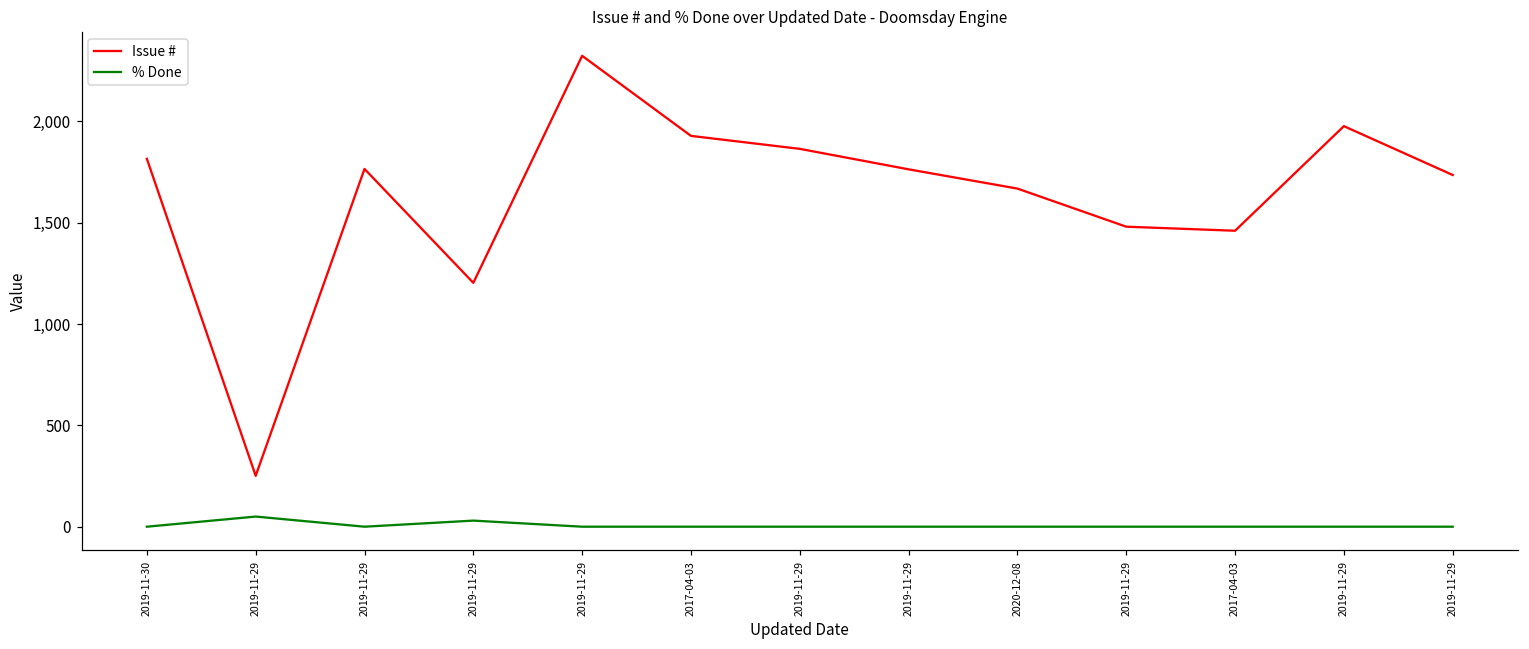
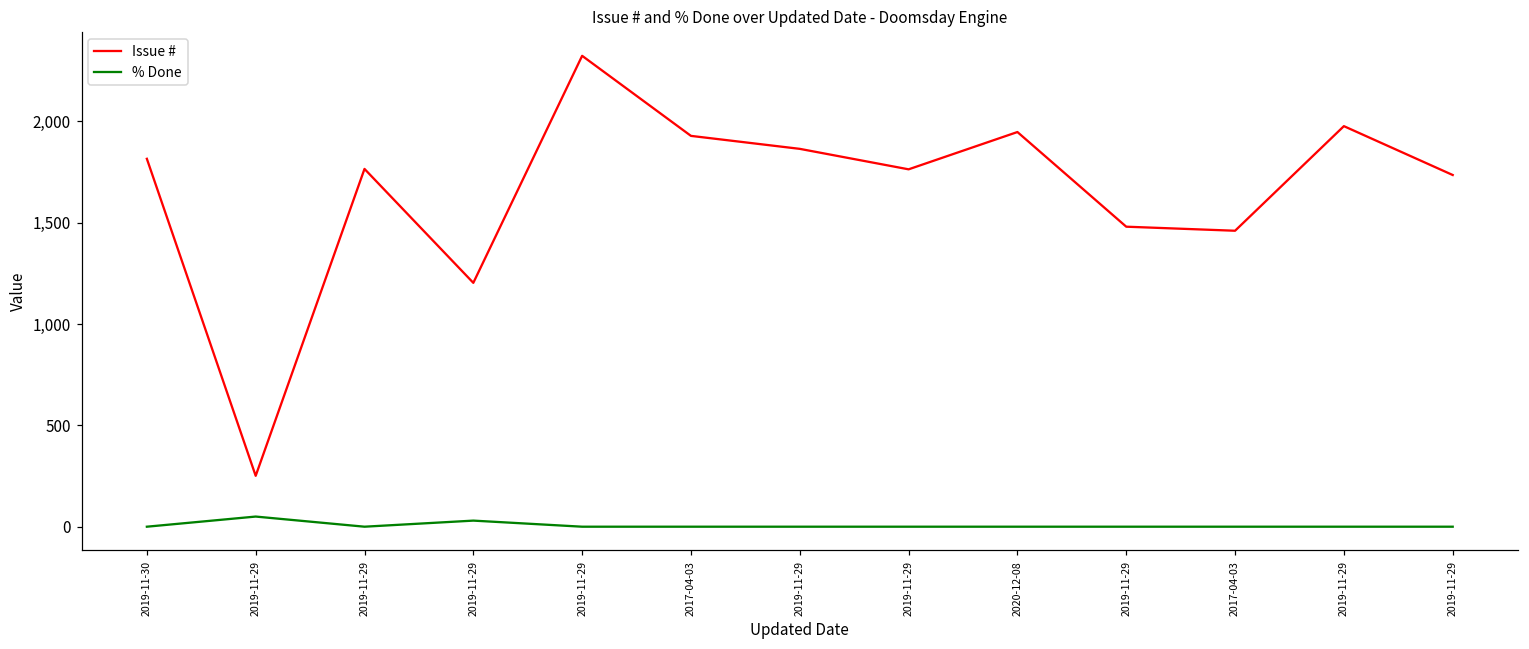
Issue #, 2020-12-08: 1,670 -> 1,950
